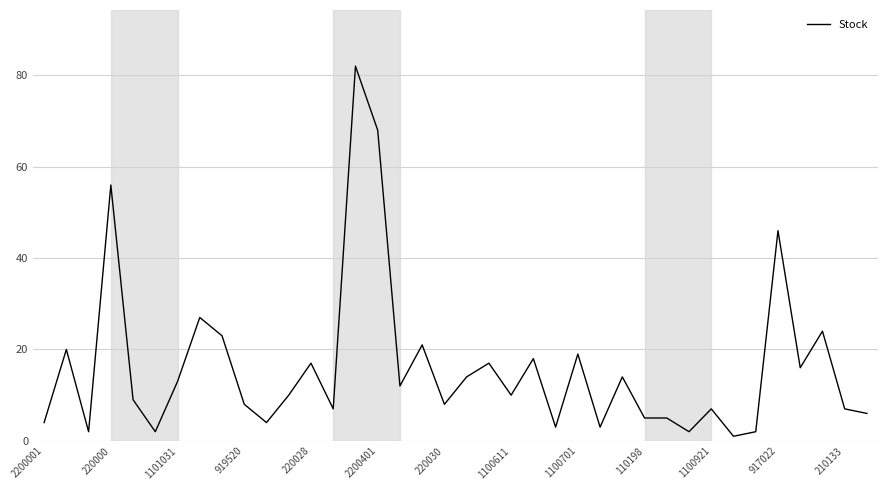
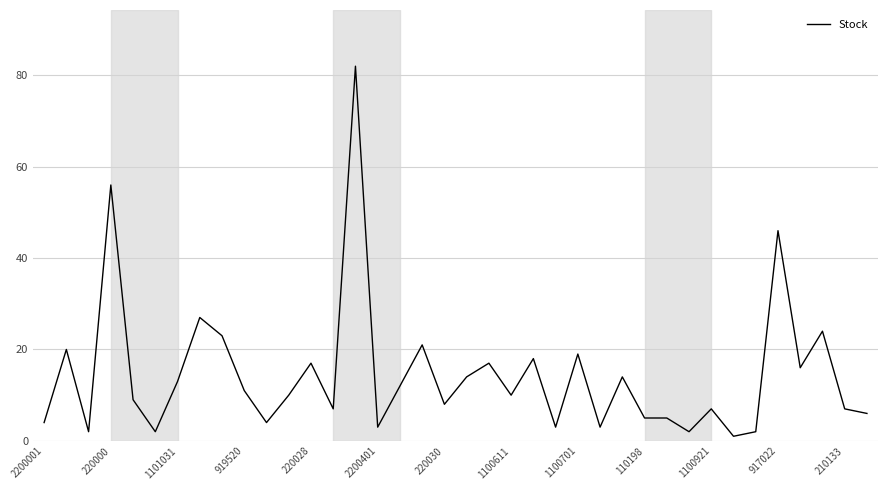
919520: 8 -> 11
2200401: 68 -> 3
